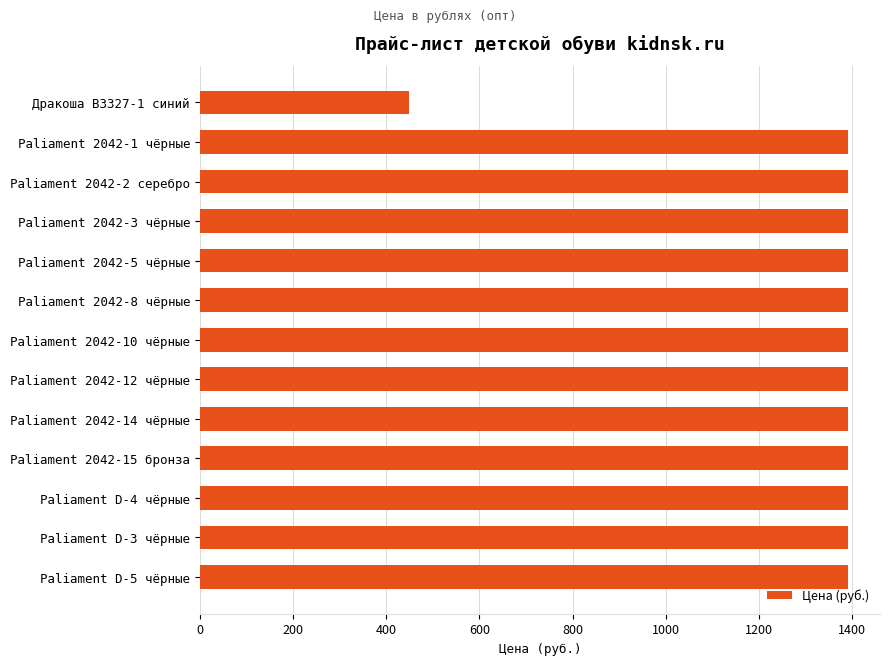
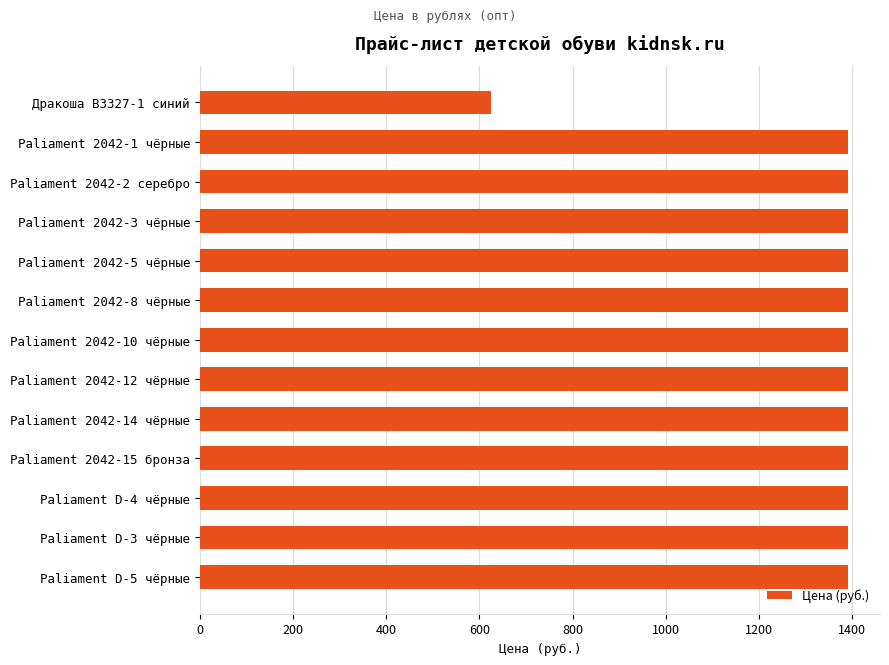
Дракоша B3327-1 синий: 450 -> 620
